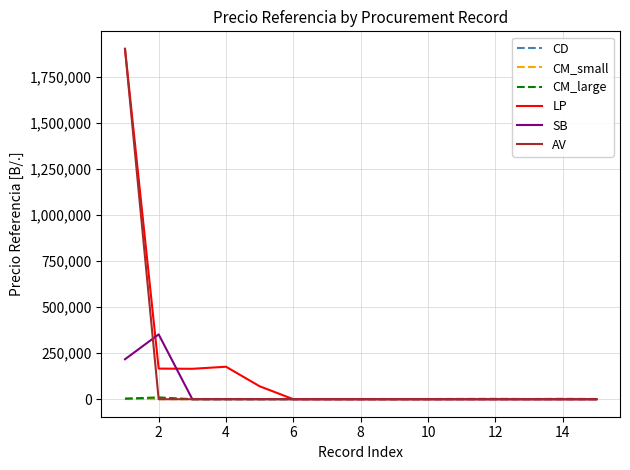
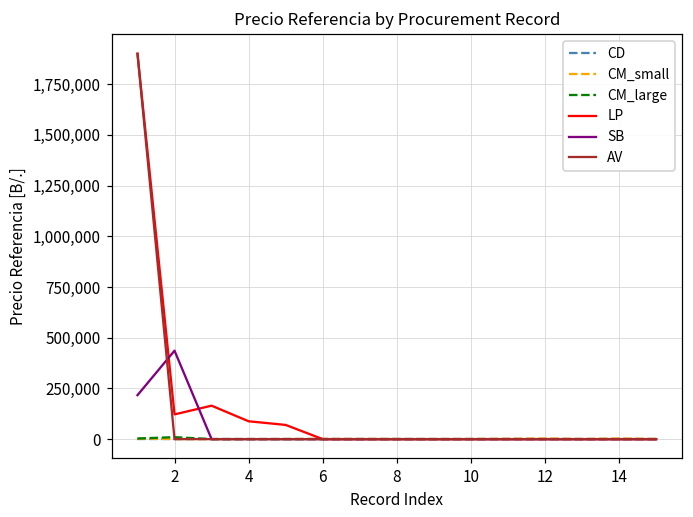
LP, 2: 170,000 -> 120,000
SB, 2: 350,000 -> 440,000
LP, 4: 180,000 -> 90,000
